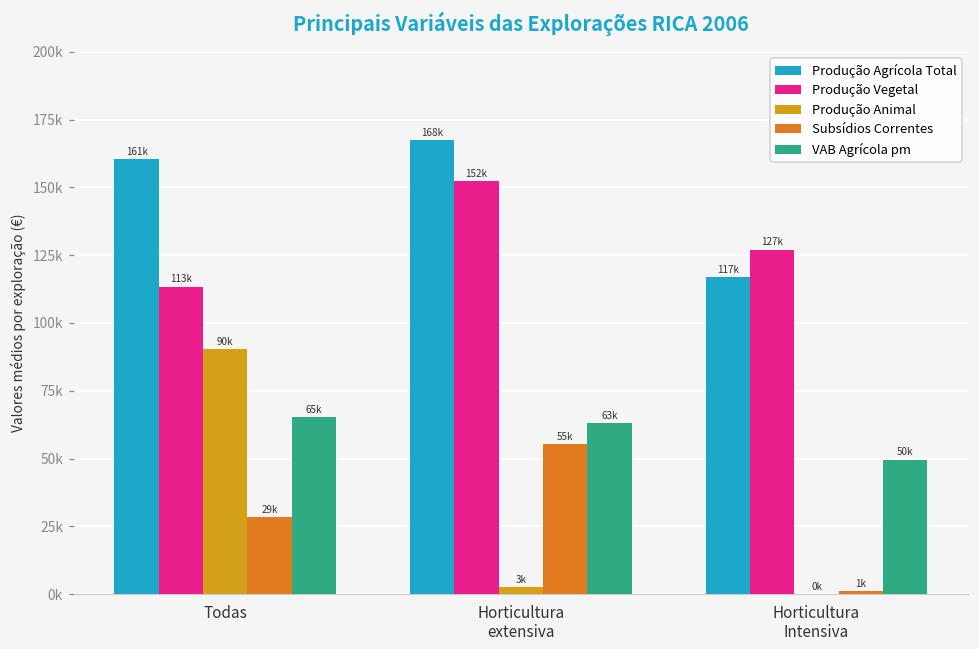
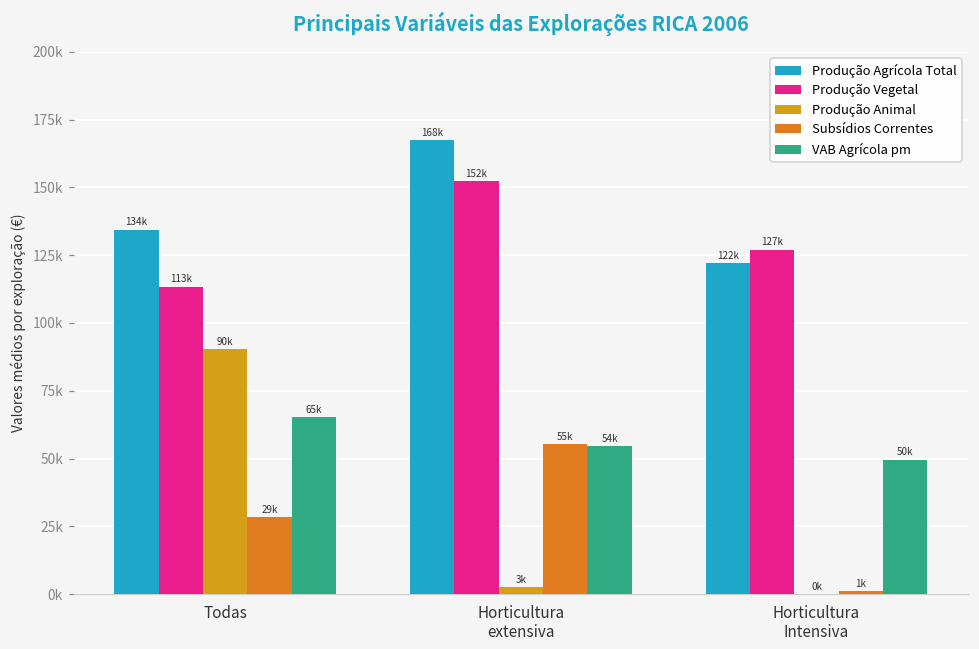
Produção Agrícola Total, Todas: 161k -> 134k
VAB Agrícola pm, Horticultura extensiva: 63k -> 54k
Produção Agrícola Total, Horticultura Intensiva: 117k -> 122k
